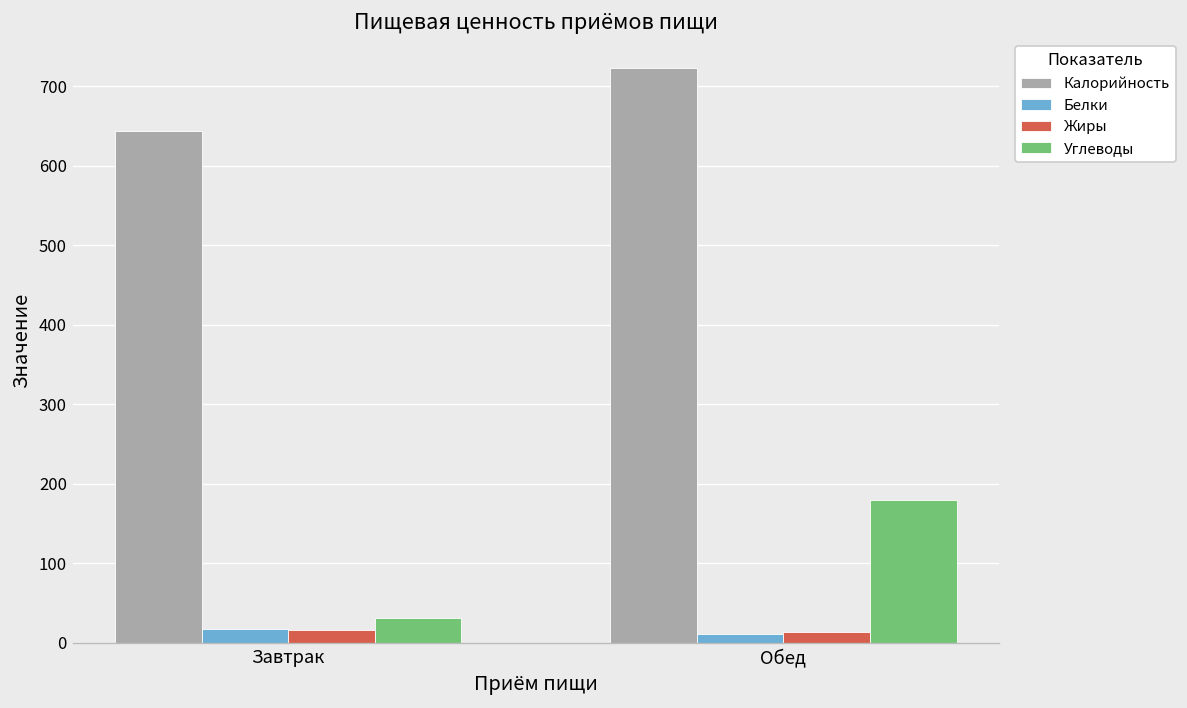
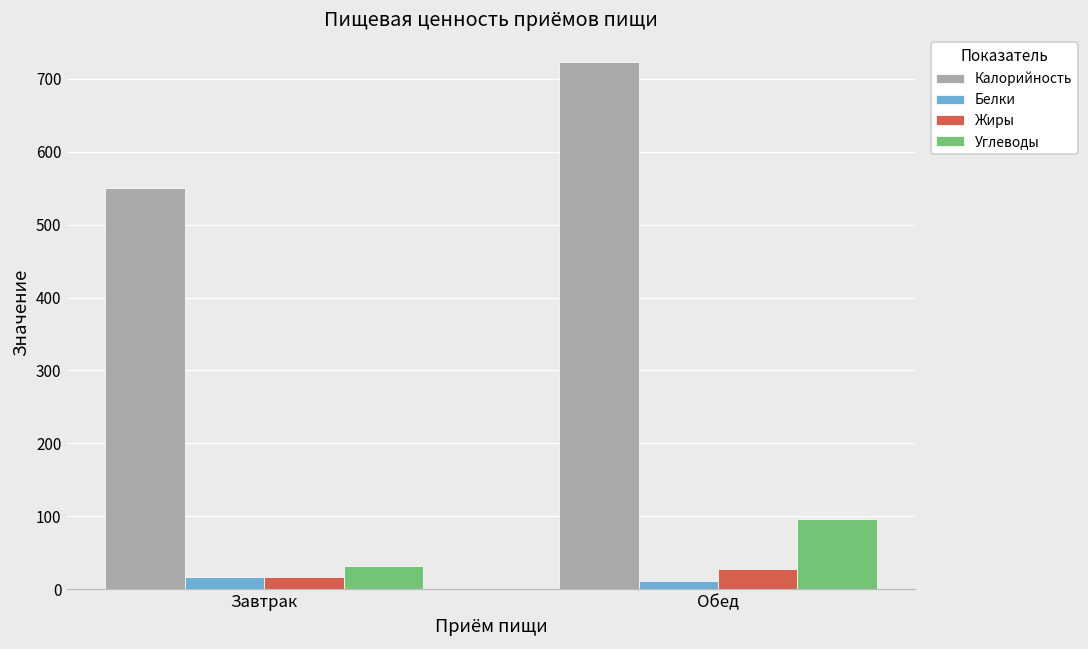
Калорийность, Завтрак: 640 -> 550
Жиры, Обед: 10 -> 30
Углеводы, Обед: 180 -> 100
